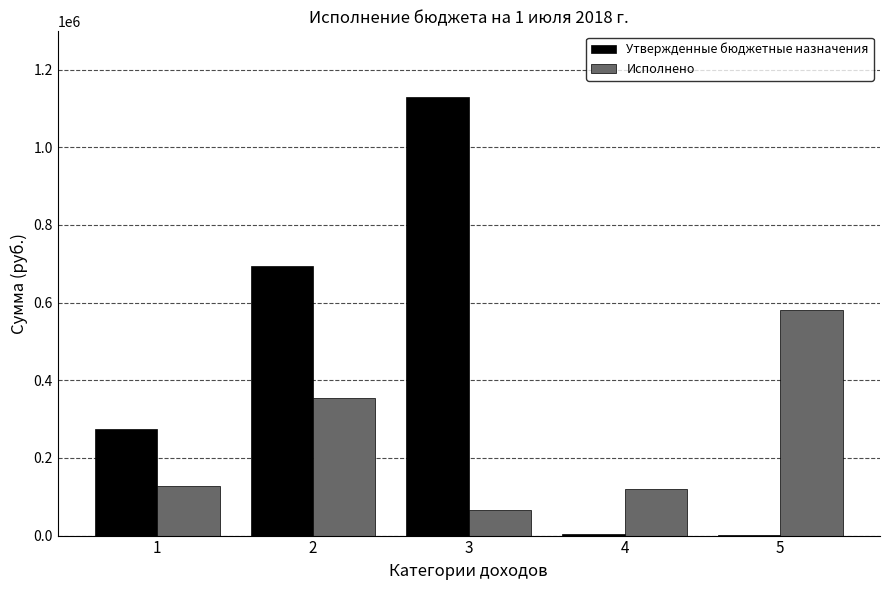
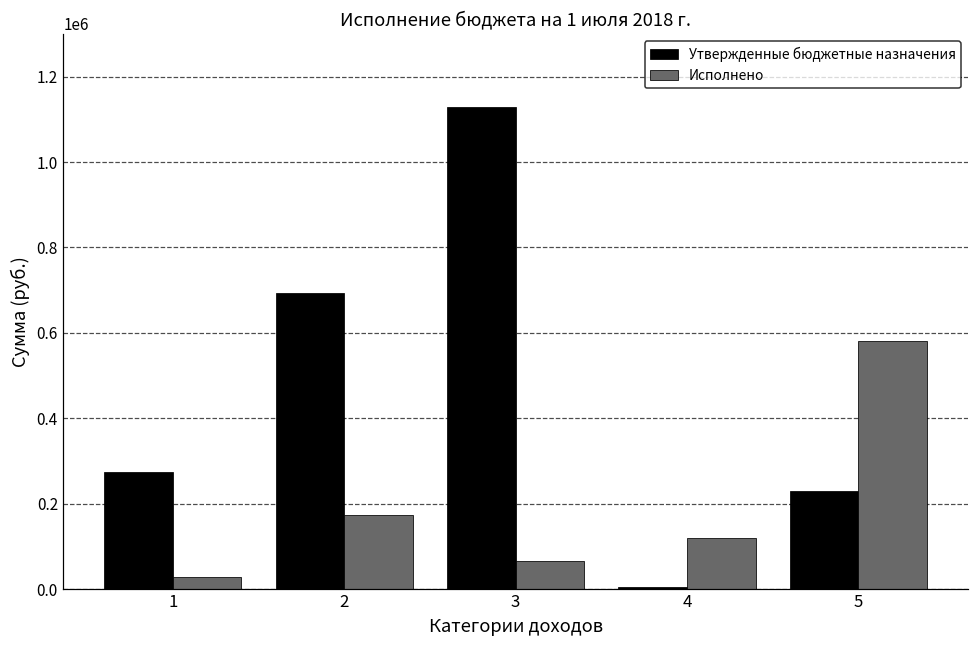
Исполнено, 1: 130000 -> 30000
Исполнено, 2: 350000 -> 170000
Утвержденные бюджетные назначения, 5: 0 -> 230000
